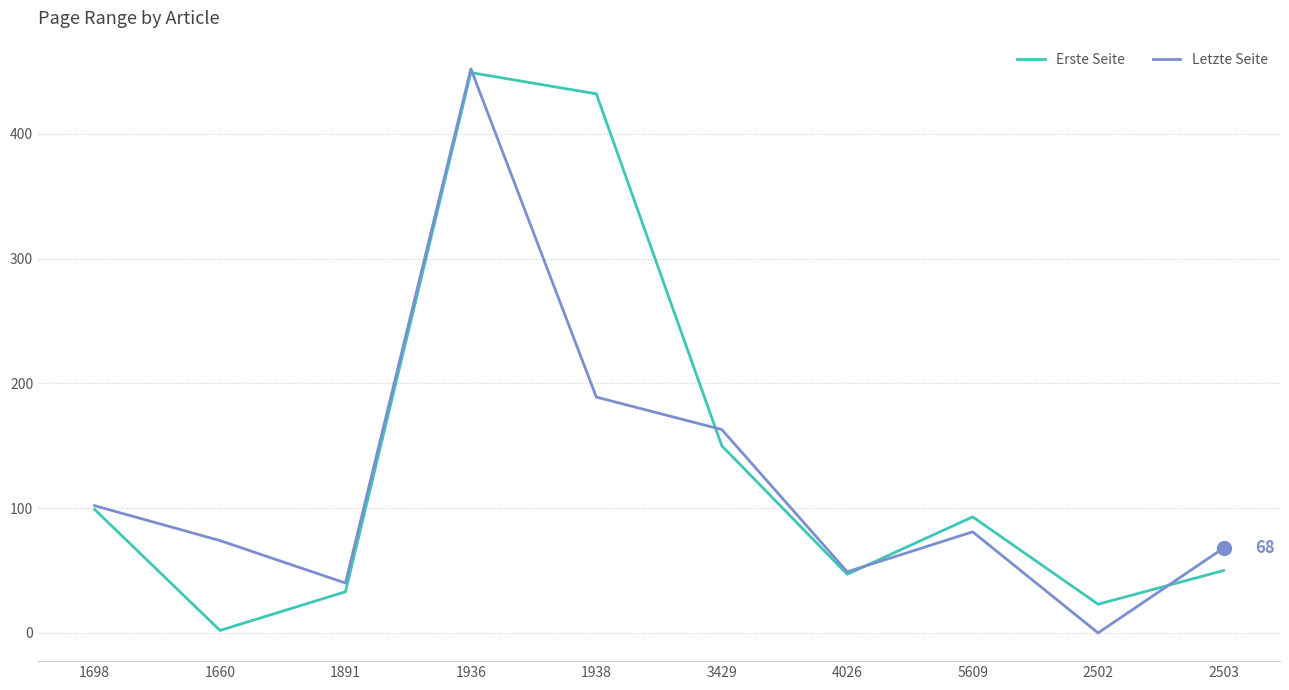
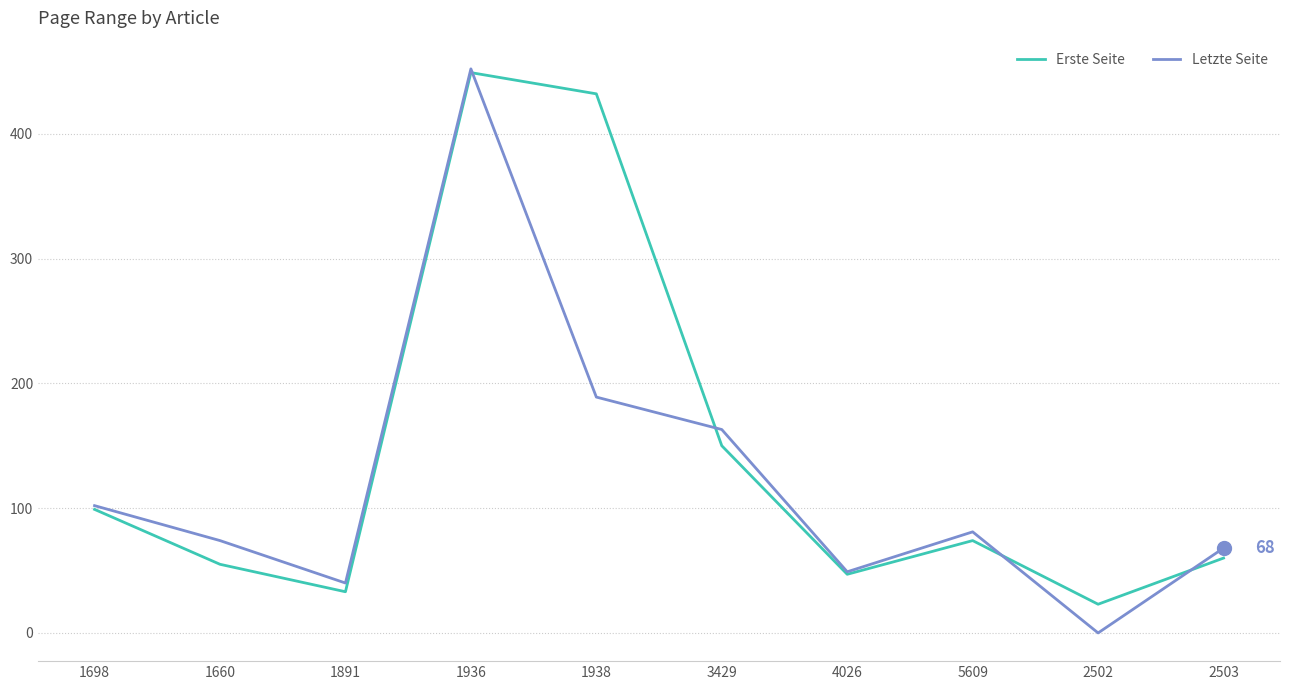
Erste Seite, 1660: 2 -> 55
Erste Seite, 5609: 93 -> 74
Erste Seite, 2503: 50 -> 60
